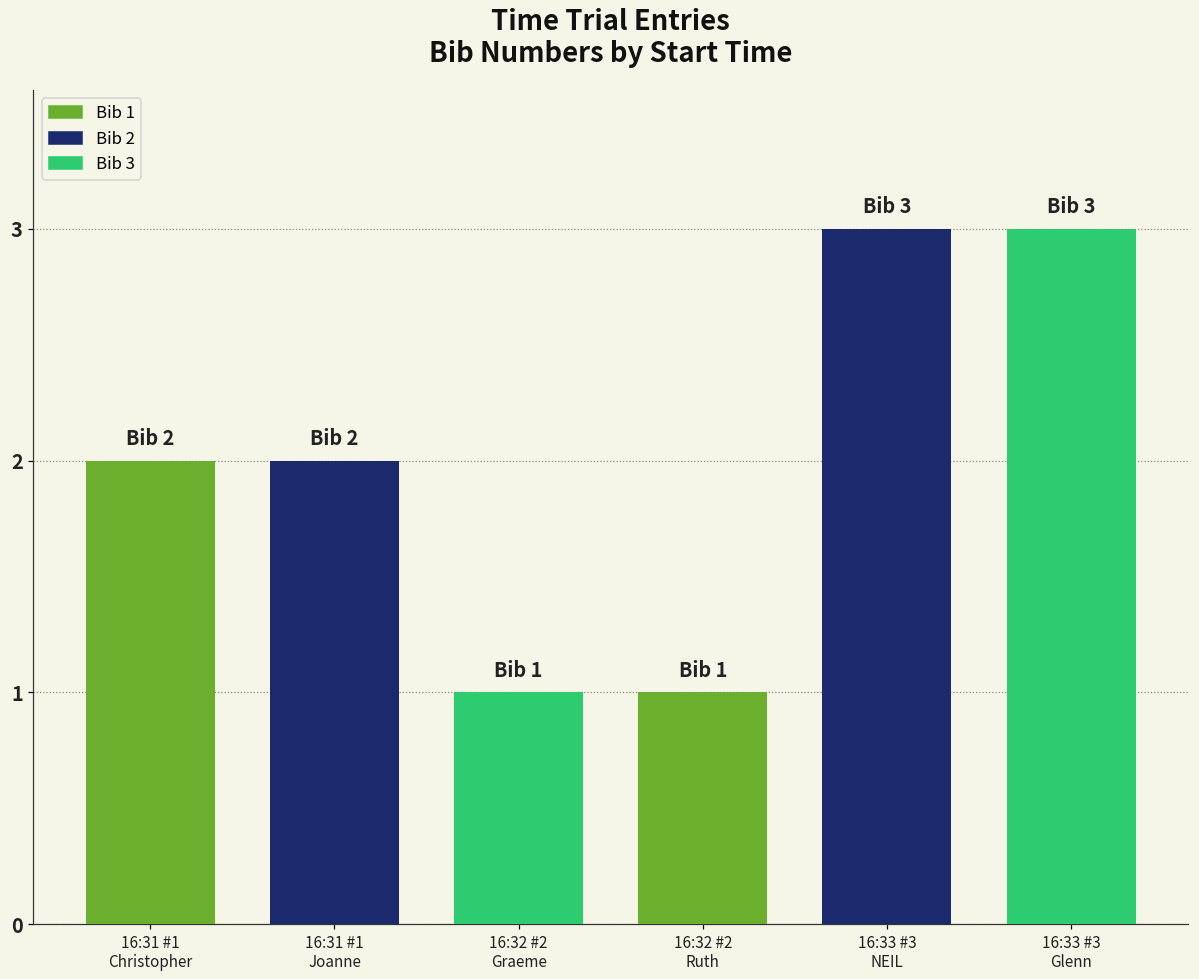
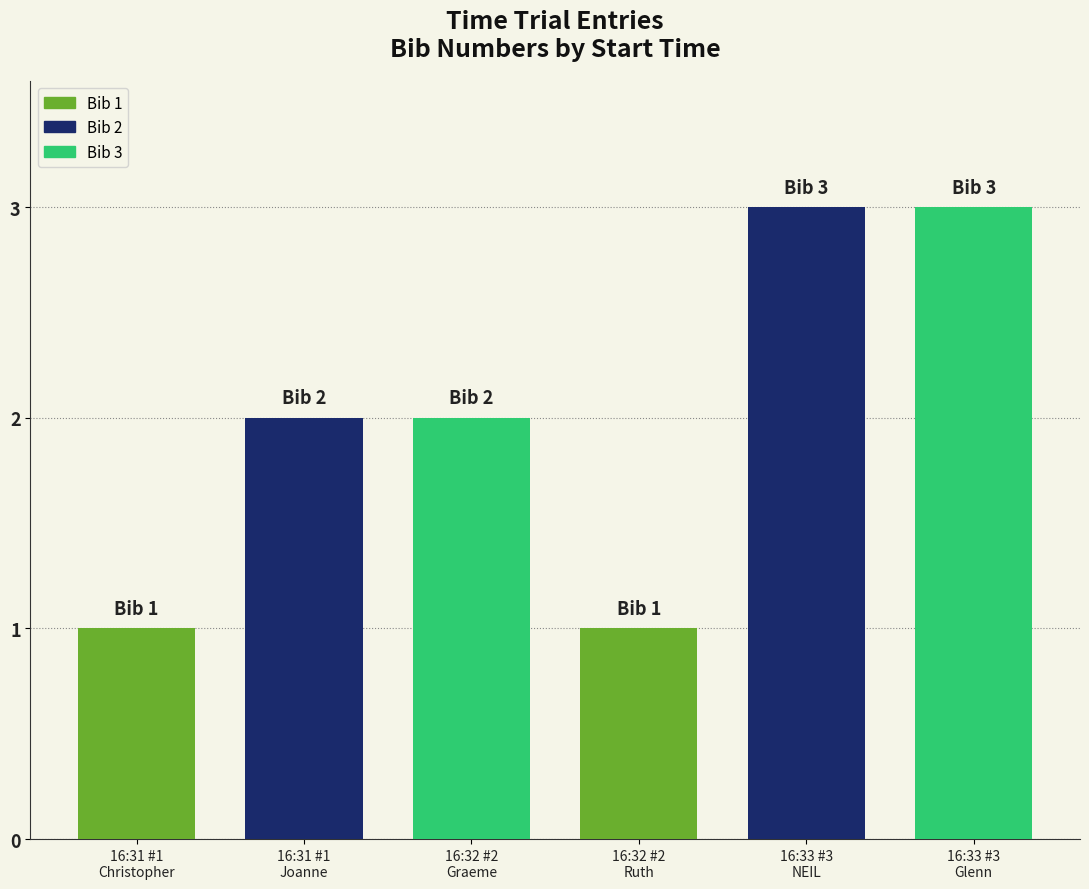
16:31 #1 Christopher: 2 -> 1
16:32 #2 Graeme: 1 -> 2
